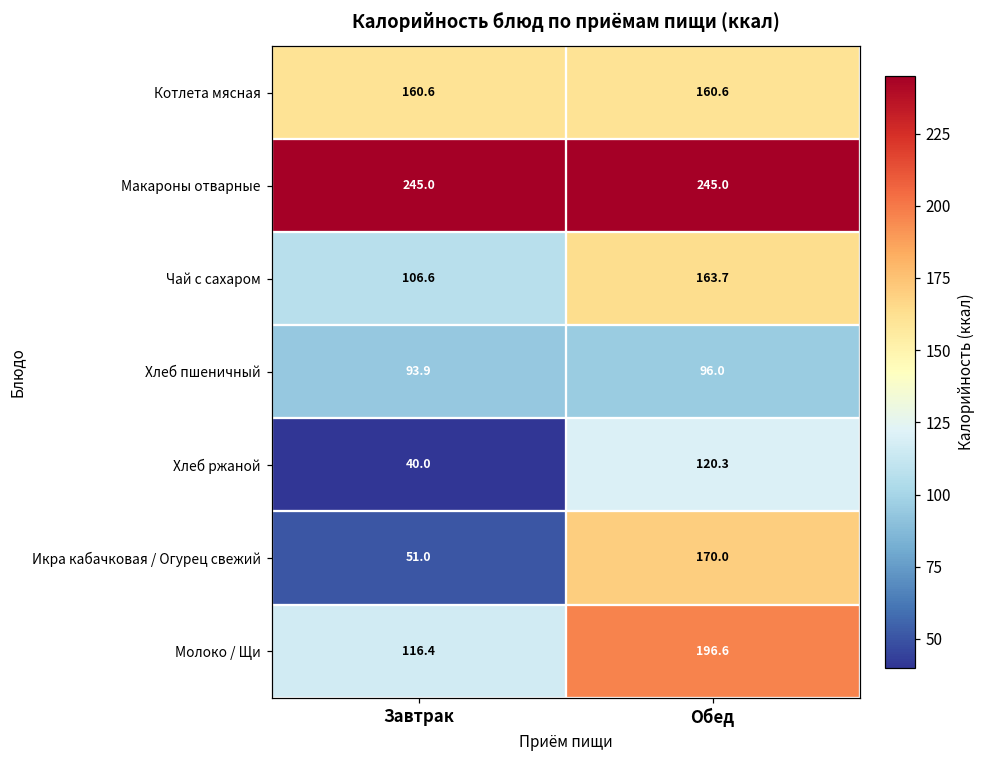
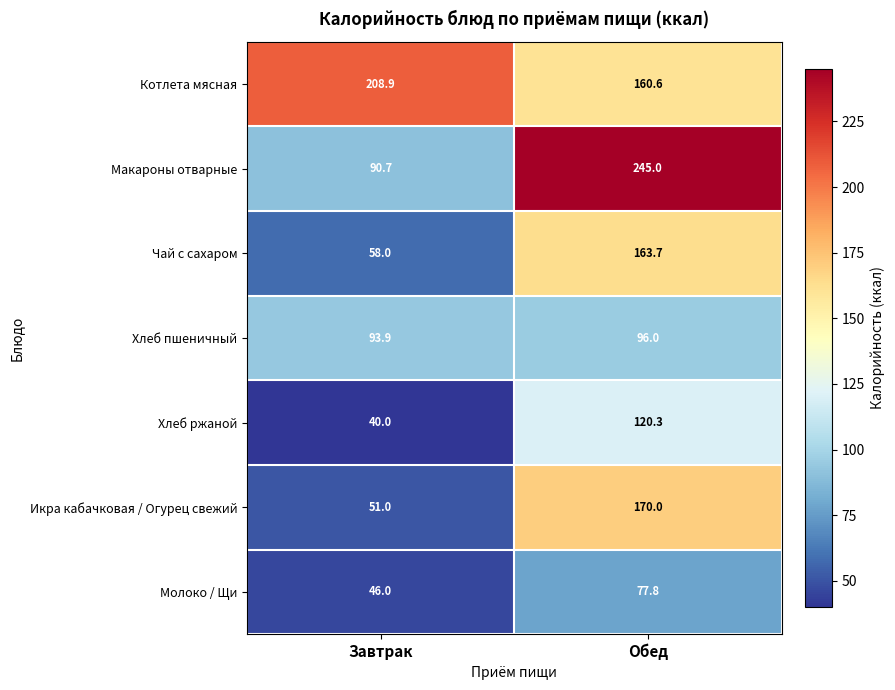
Котлета мясная, Завтрак: 160.6 -> 208.9
Макароны отварные, Завтрак: 245.0 -> 90.7
Чай с сахаром, Завтрак: 106.6 -> 58.0
Молоко / Щи, Завтрак: 116.4 -> 46.0
Молоко / Щи, Обед: 196.6 -> 77.8
